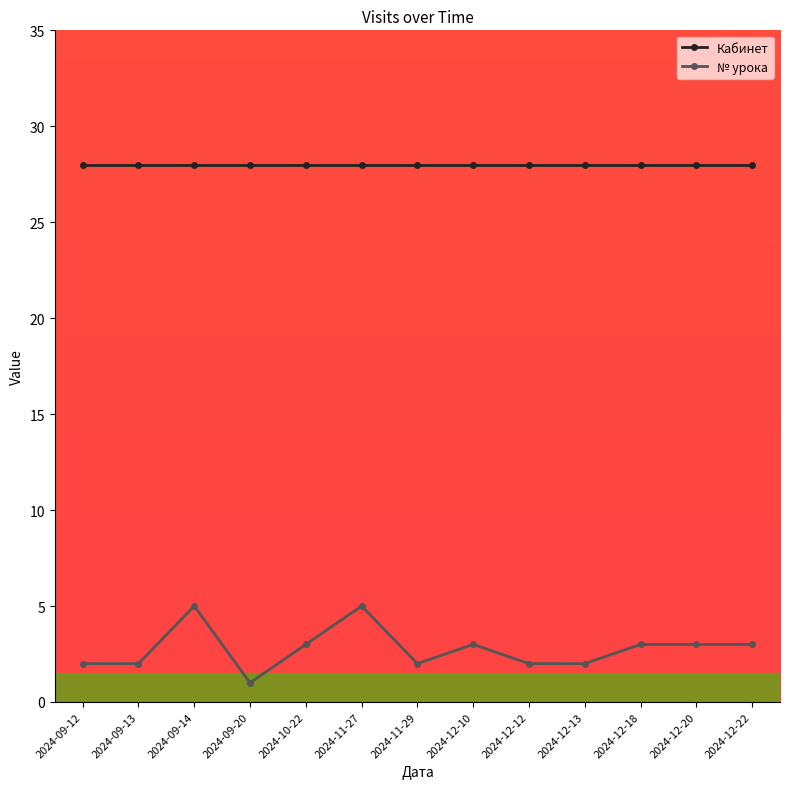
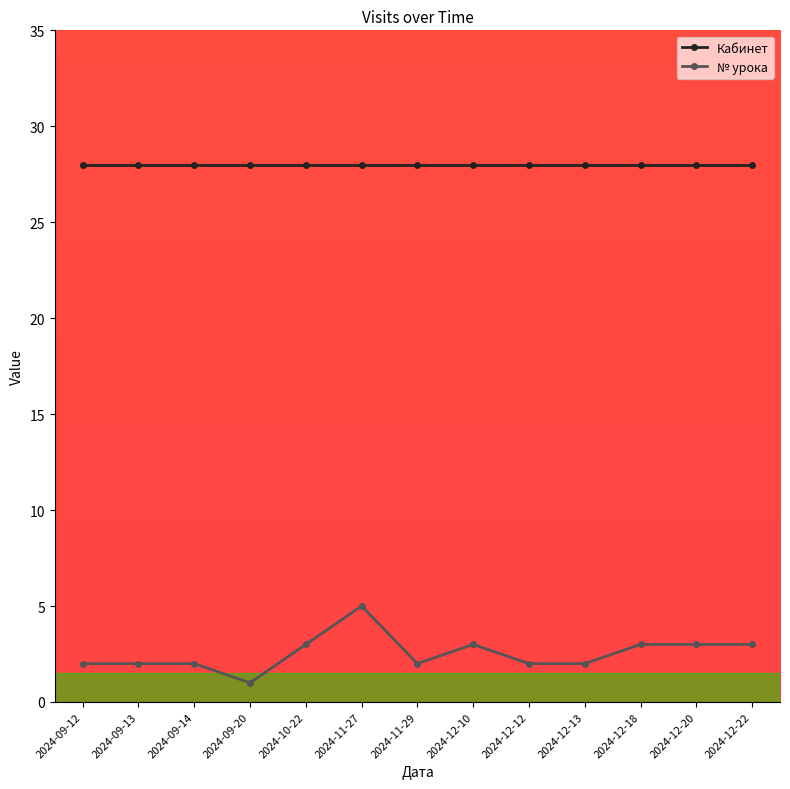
№ урока, 2024-09-14: 5 -> 2
